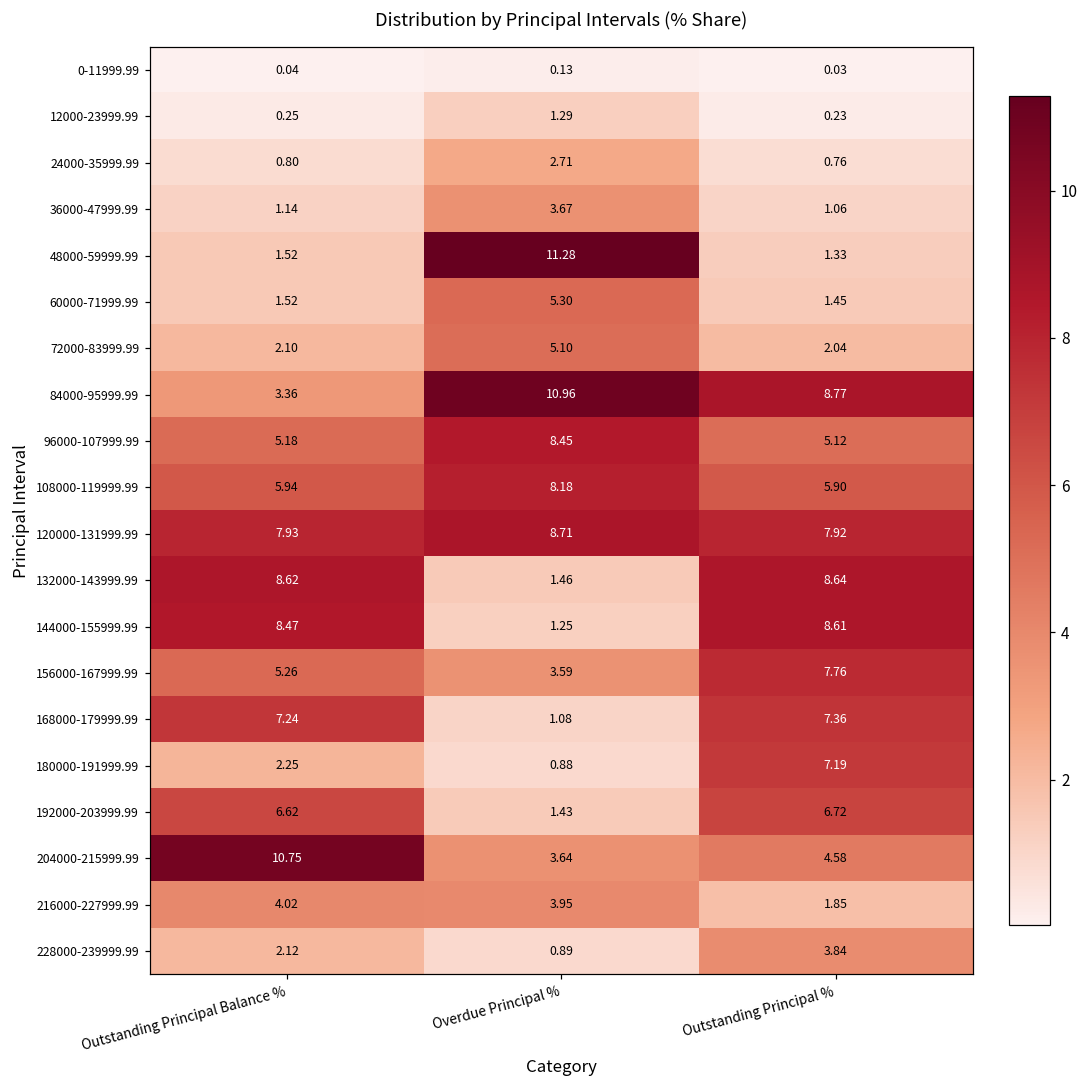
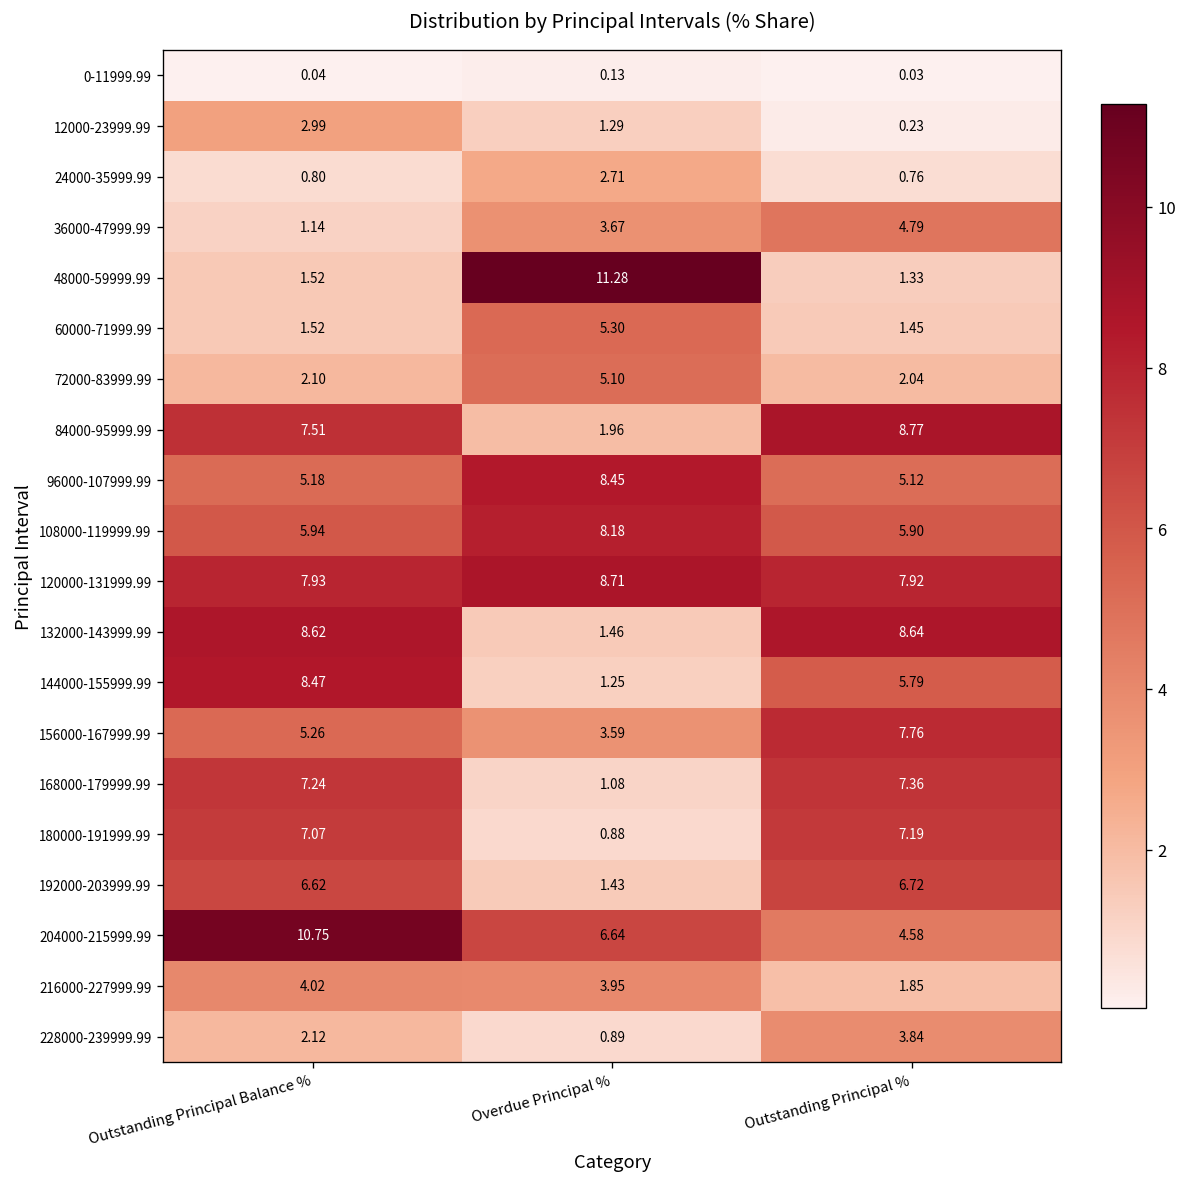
12000-23999.99, Outstanding Principal Balance %: 0.25 -> 2.99
36000-47999.99, Outstanding Principal %: 1.06 -> 4.79
84000-95999.99, Outstanding Principal Balance %: 3.36 -> 7.51
84000-95999.99, Overdue Principal %: 10.96 -> 1.96
144000-155999.99, Outstanding Principal %: 8.61 -> 5.79
180000-191999.99, Outstanding Principal Balance %: 2.25 -> 7.07
204000-215999.99, Overdue Principal %: 3.64 -> 6.64
